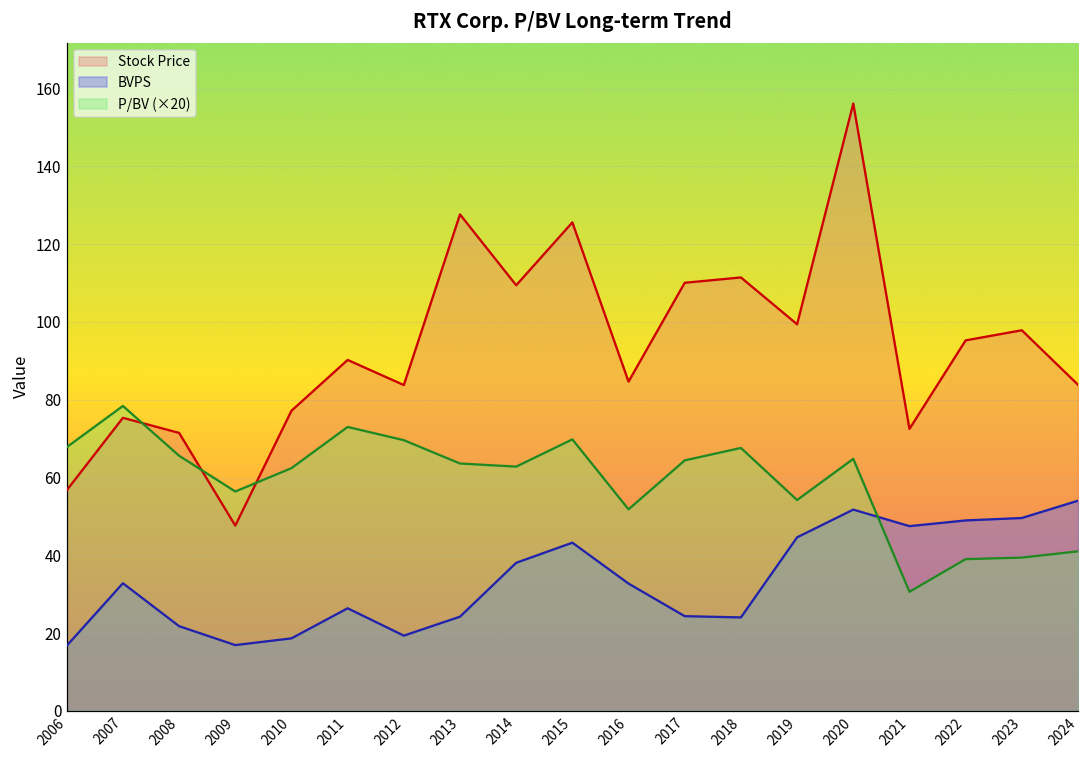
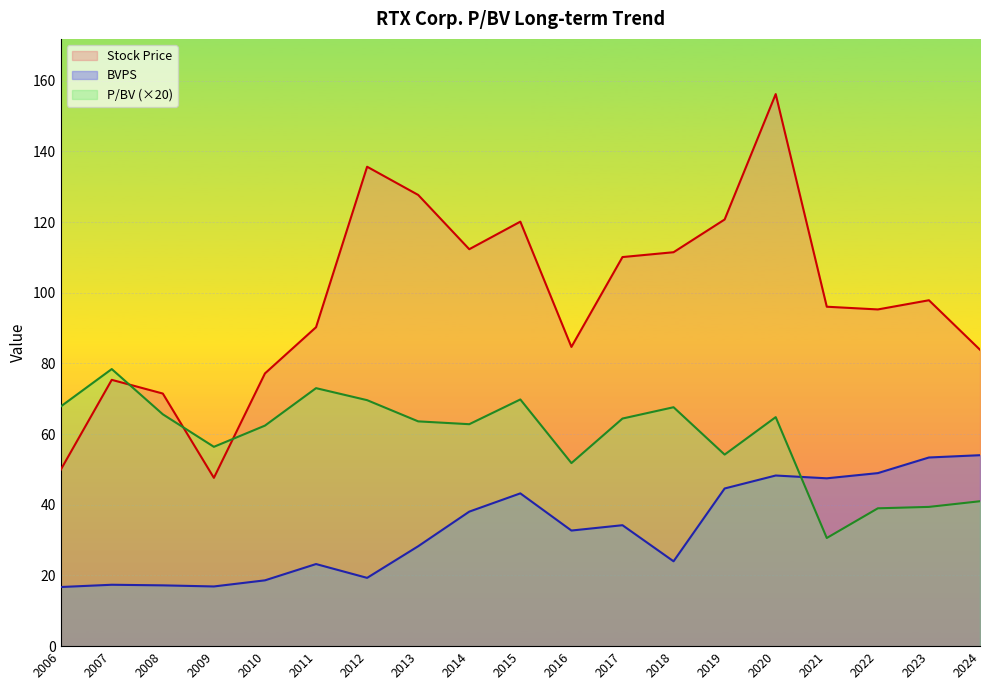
Stock Price, 2006: 57 -> 50
BVPS, 2007: 33 -> 17
BVPS, 2008: 22 -> 17
BVPS, 2011: 26 -> 23
Stock Price, 2012: 84 -> 136
BVPS, 2013: 24 -> 28
Stock Price, 2014: 109 -> 112
Stock Price, 2015: 126 -> 120
BVPS, 2017: 24 -> 34
Stock Price, 2019: 99 -> 121
BVPS, 2020: 52 -> 48
Stock Price, 2021: 72 -> 96
BVPS, 2023: 50 -> 53
